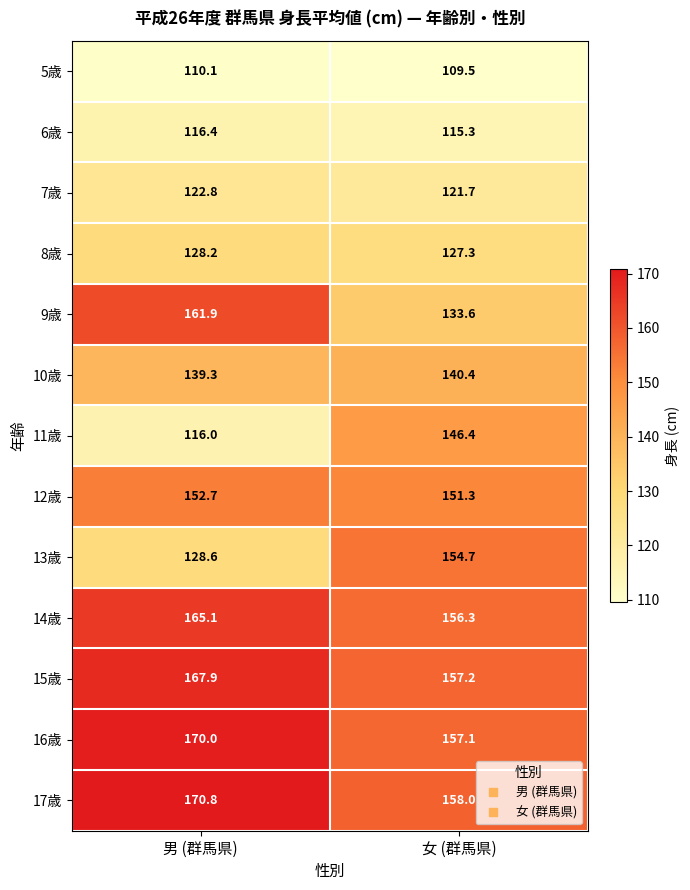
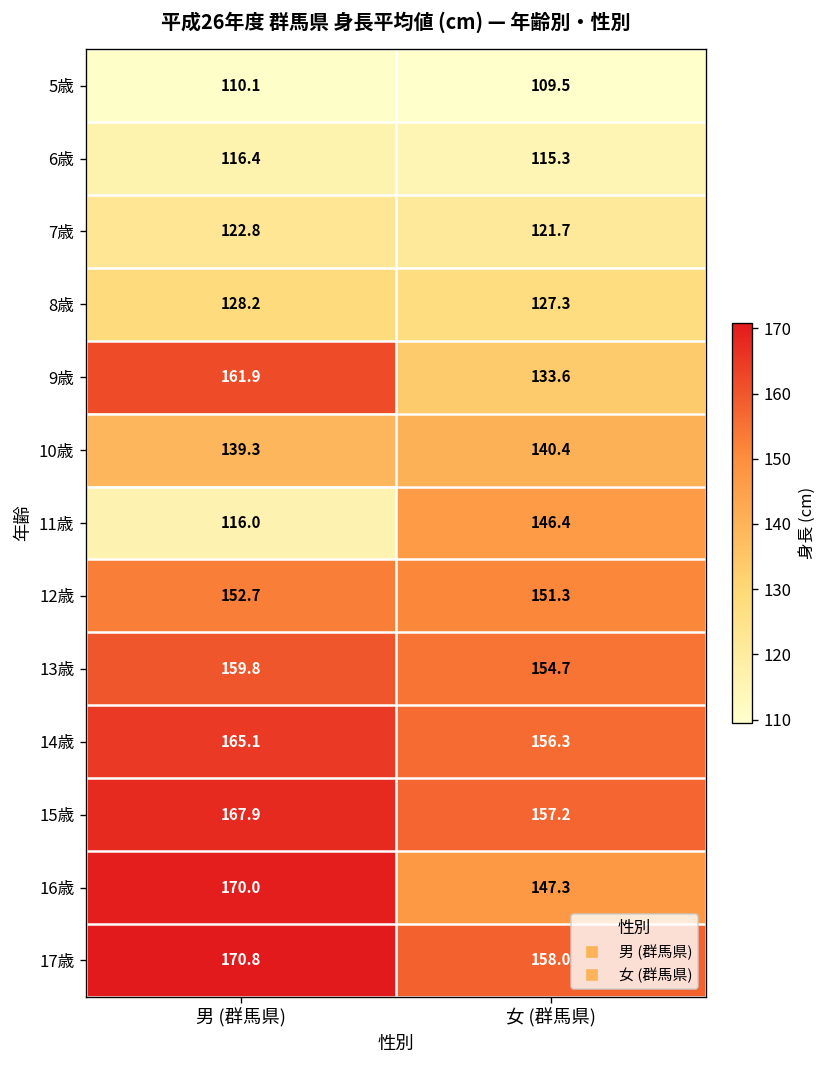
13歳, 男 (群馬県): 128.6 -> 159.8
16歳, 女 (群馬県): 157.1 -> 147.3
